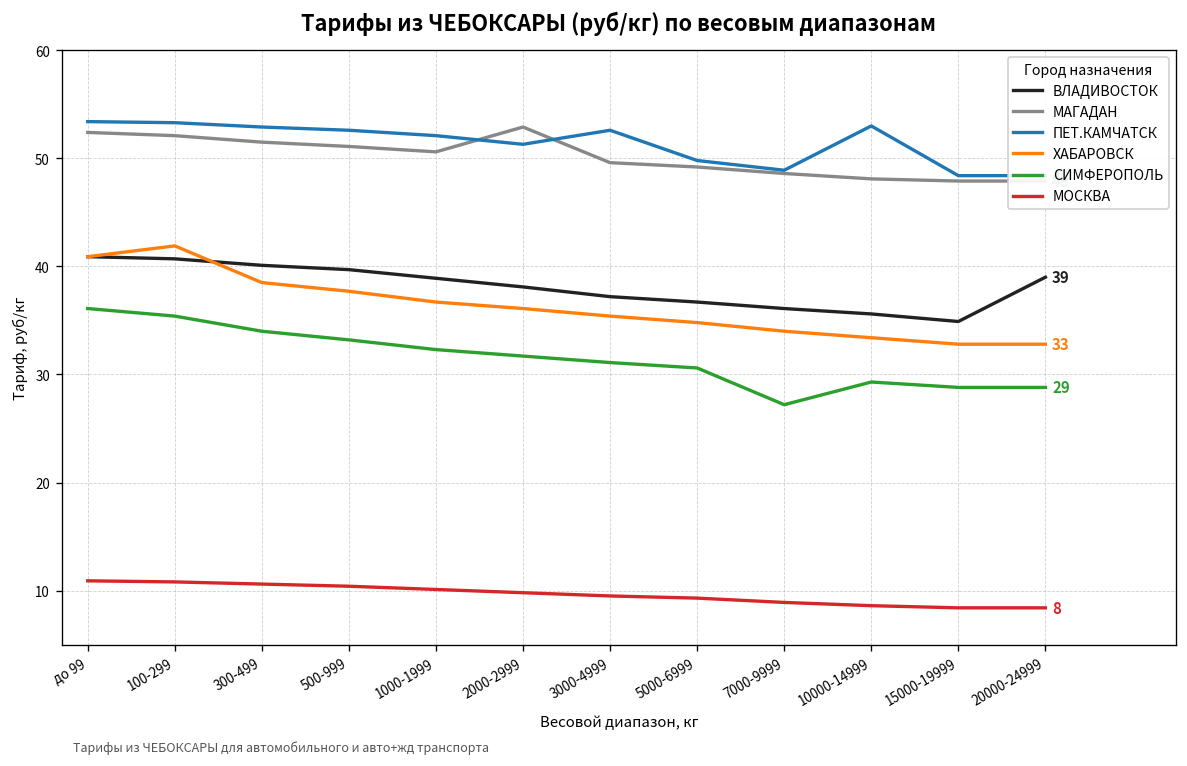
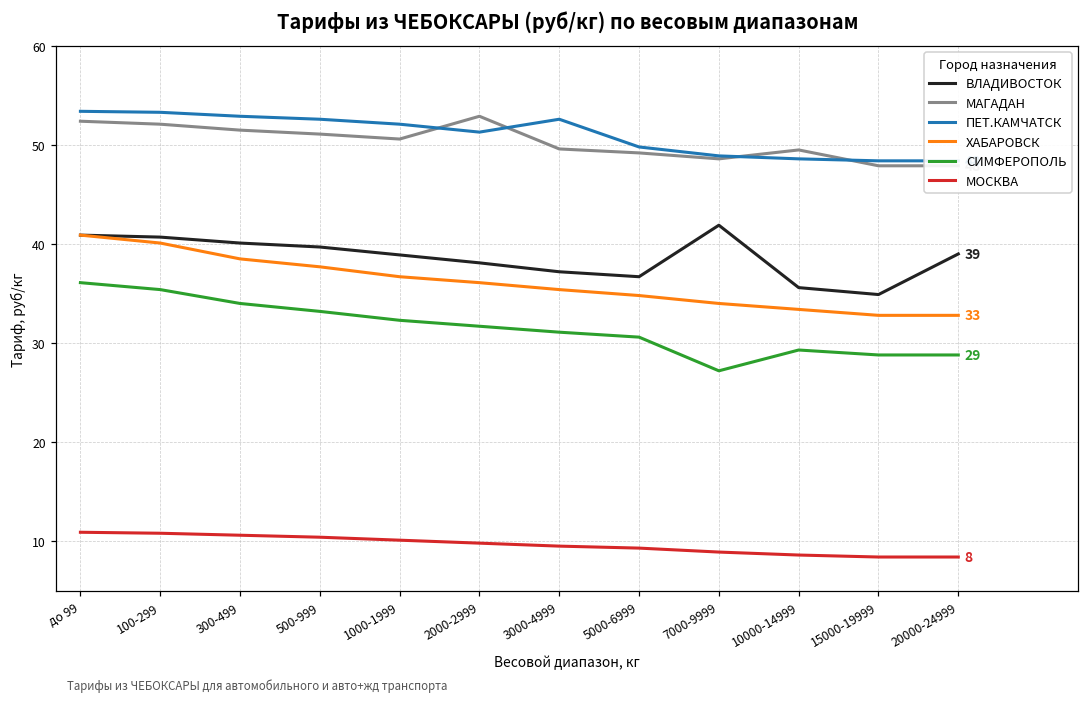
ХАБАРОВСК, 100-299: 42 -> 40
ВЛАДИВОСТОК, 7000-9999: 36 -> 42
МАГАДАН, 10000-14999: 48 -> 50
ПЕТ.КАМЧАТСК, 10000-14999: 53 -> 49
